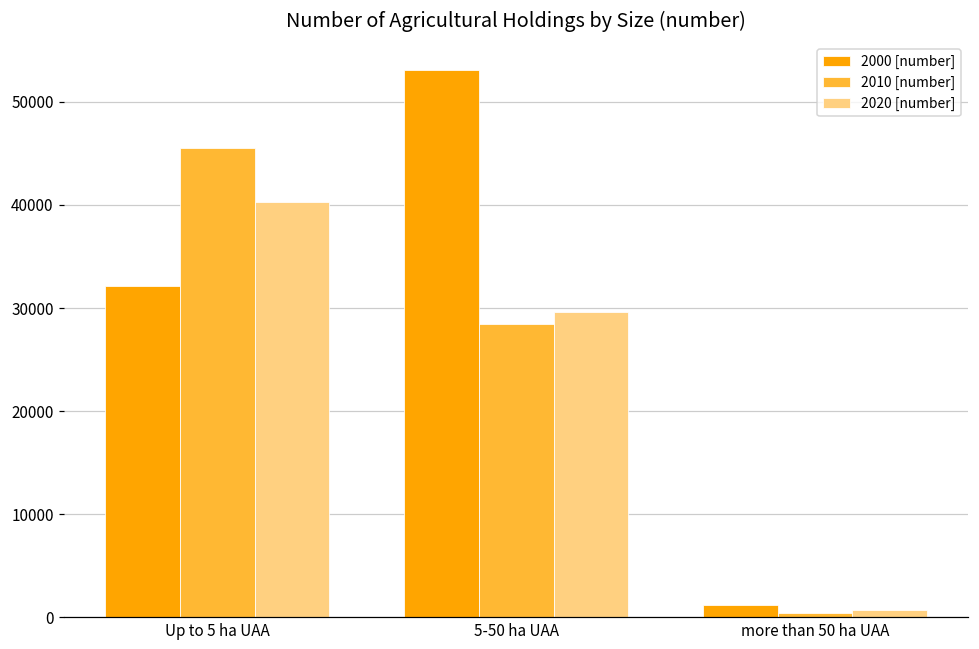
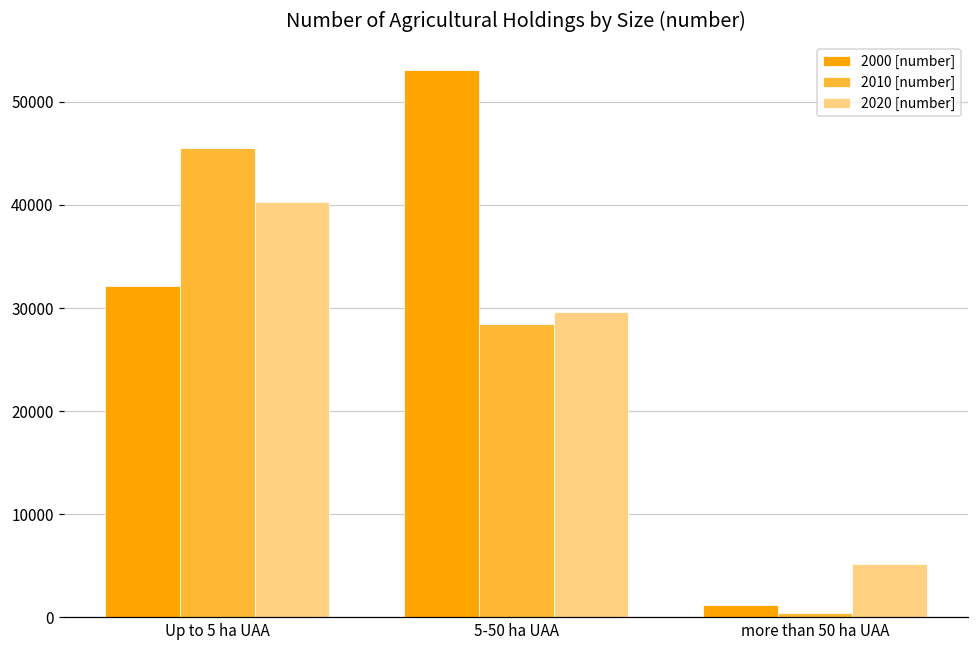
2020 [number], more than 50 ha UAA: 1000 -> 5000
